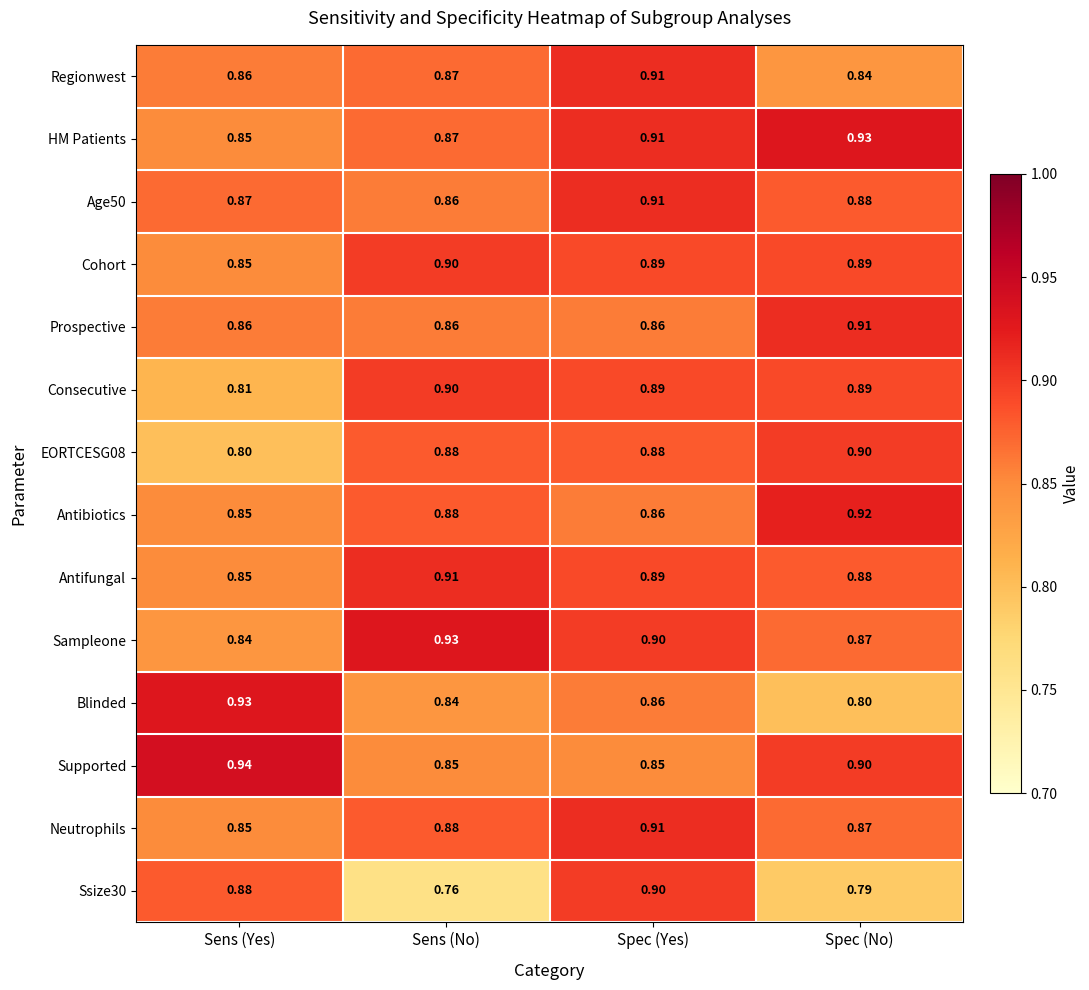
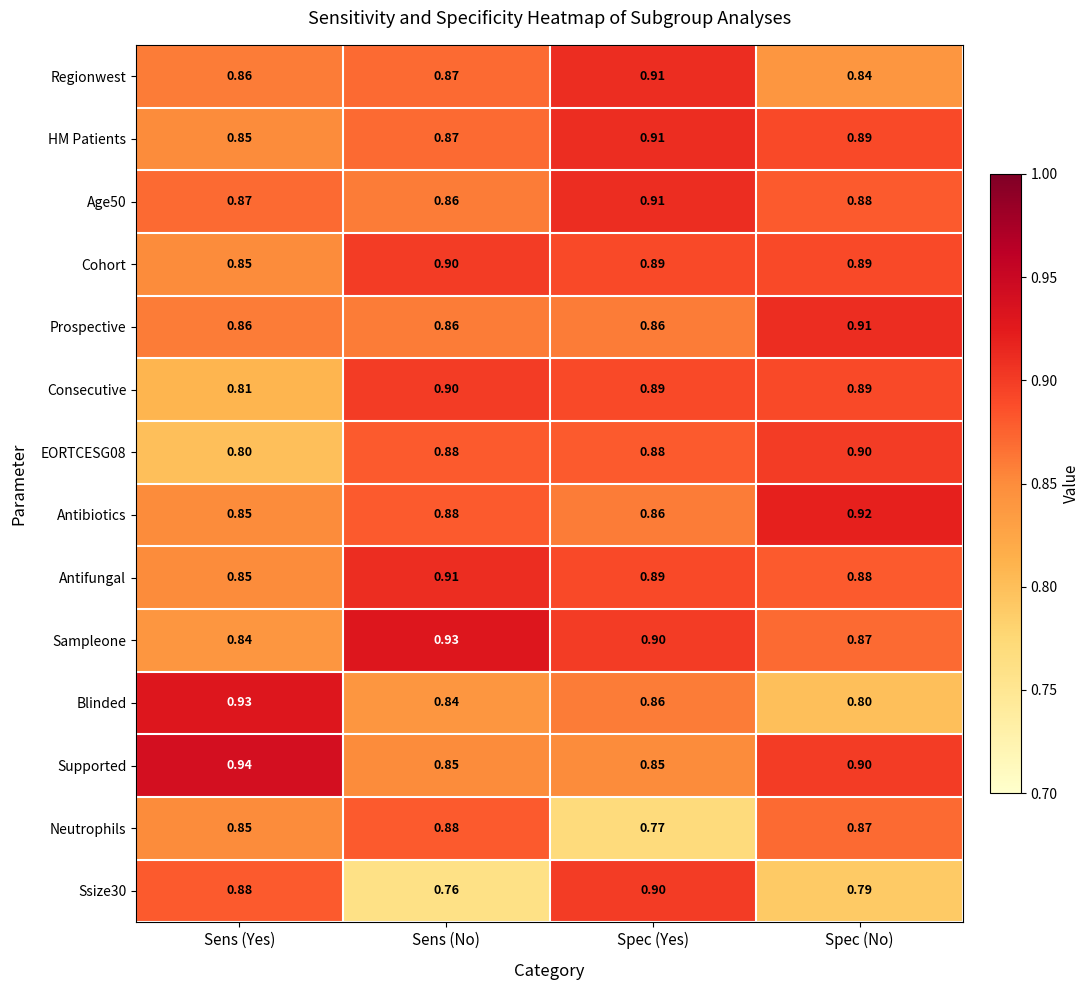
HM Patients, Spec (No): 0.93 -> 0.89
Neutrophils, Spec (Yes): 0.91 -> 0.77
